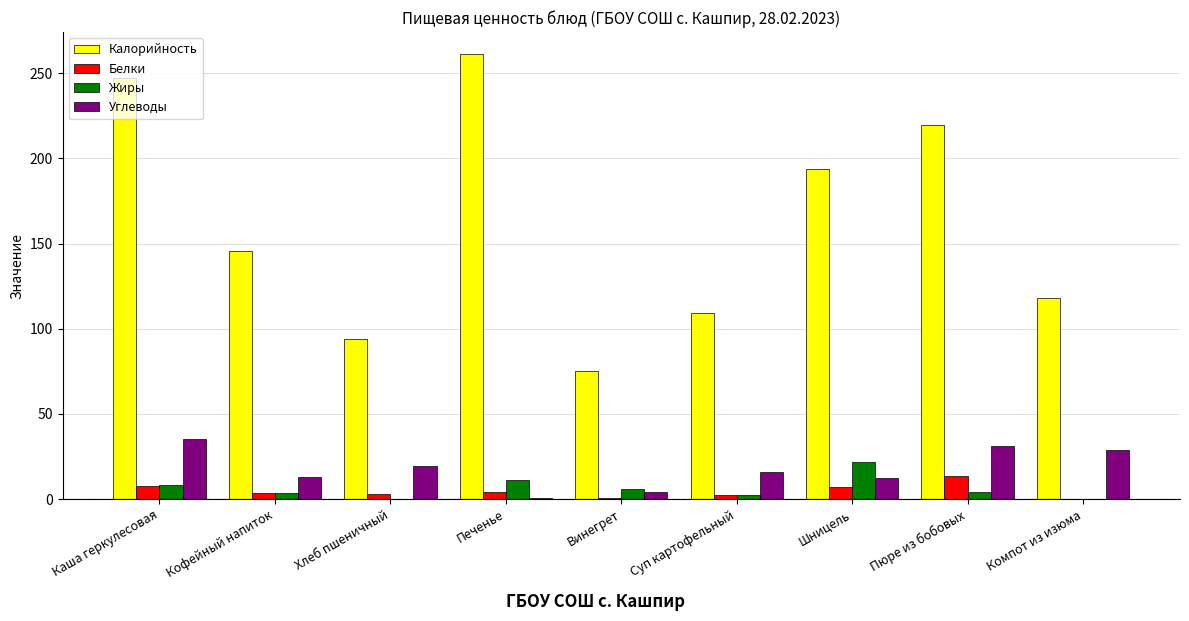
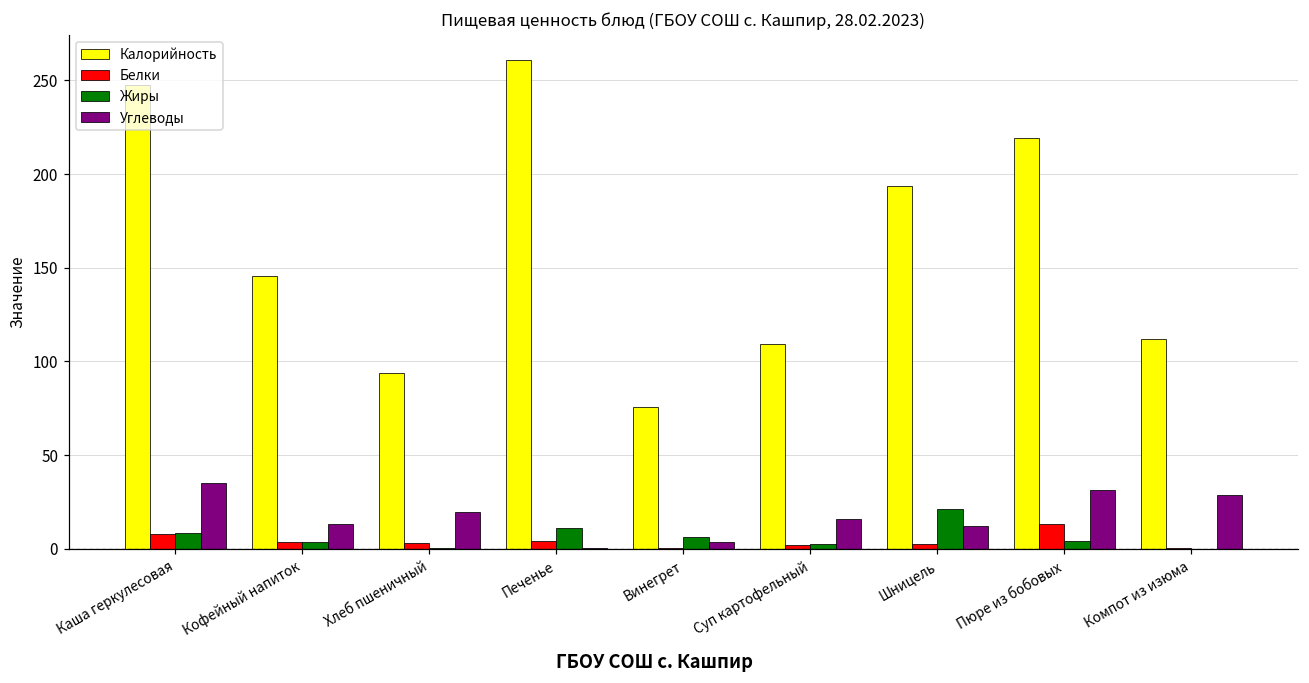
Белки, Шницель: 7 -> 2
Калорийность, Компот из изюма: 118 -> 112
